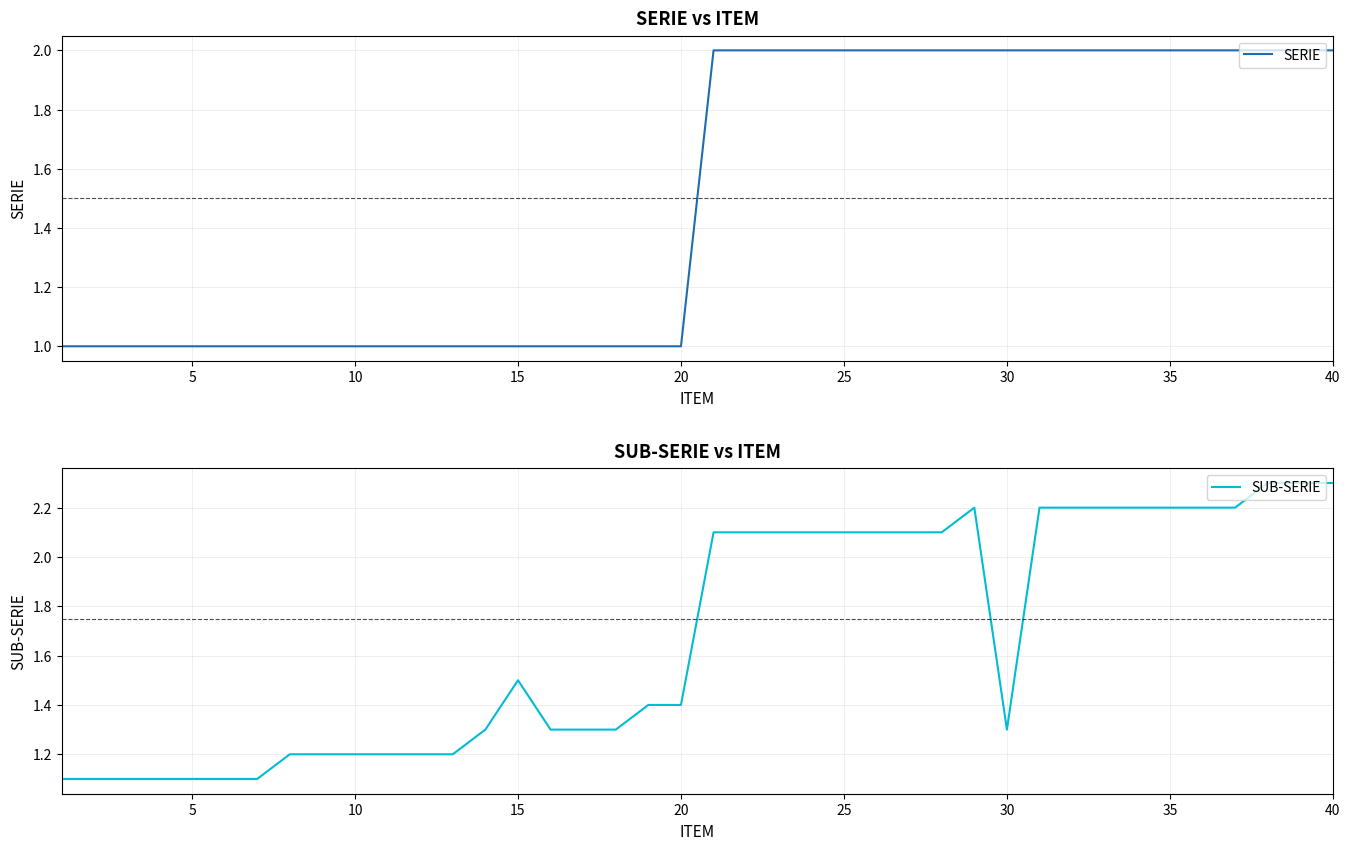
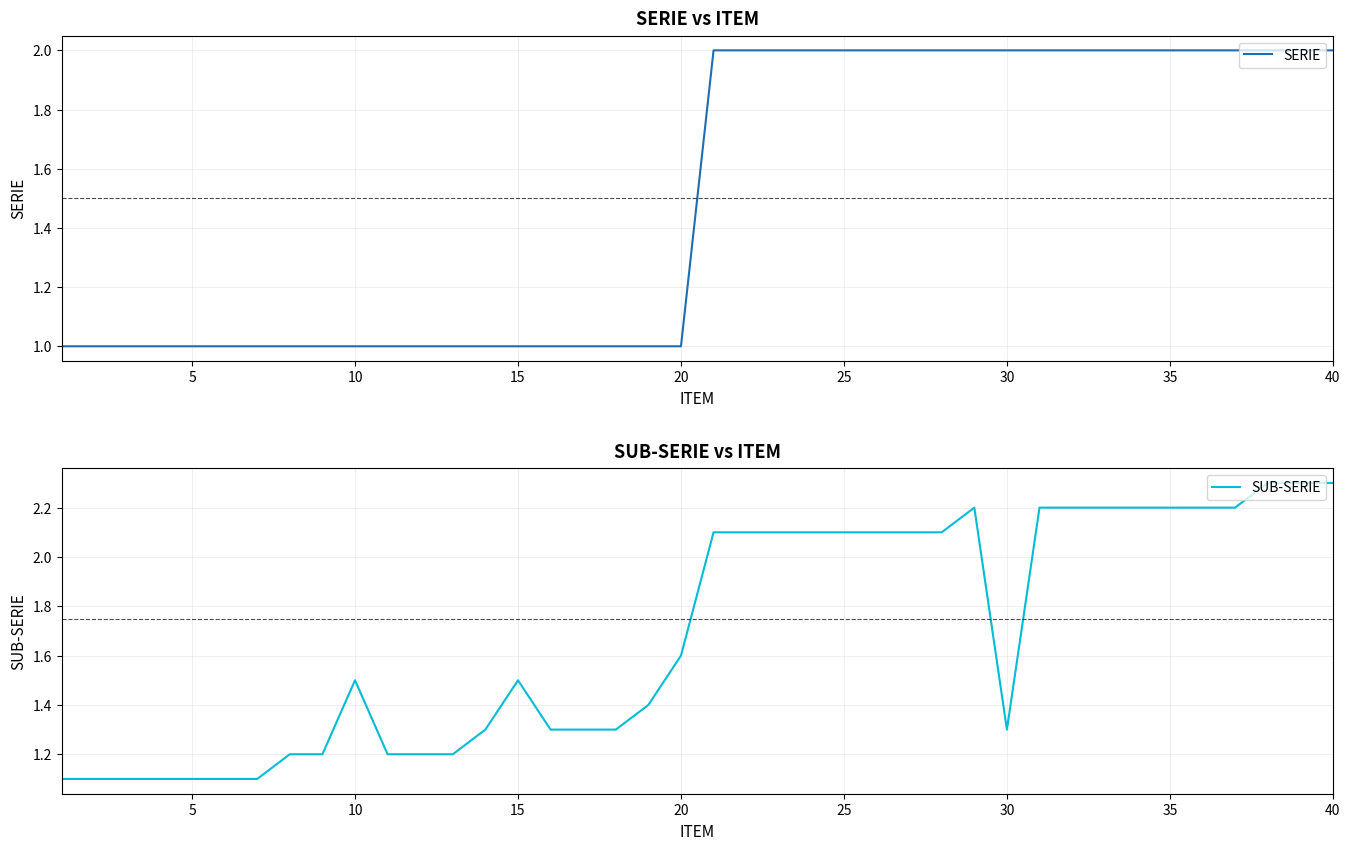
SUB-SERIE vs ITEM, 10: 1.2 -> 1.5
SUB-SERIE vs ITEM, 20: 1.4 -> 1.6
